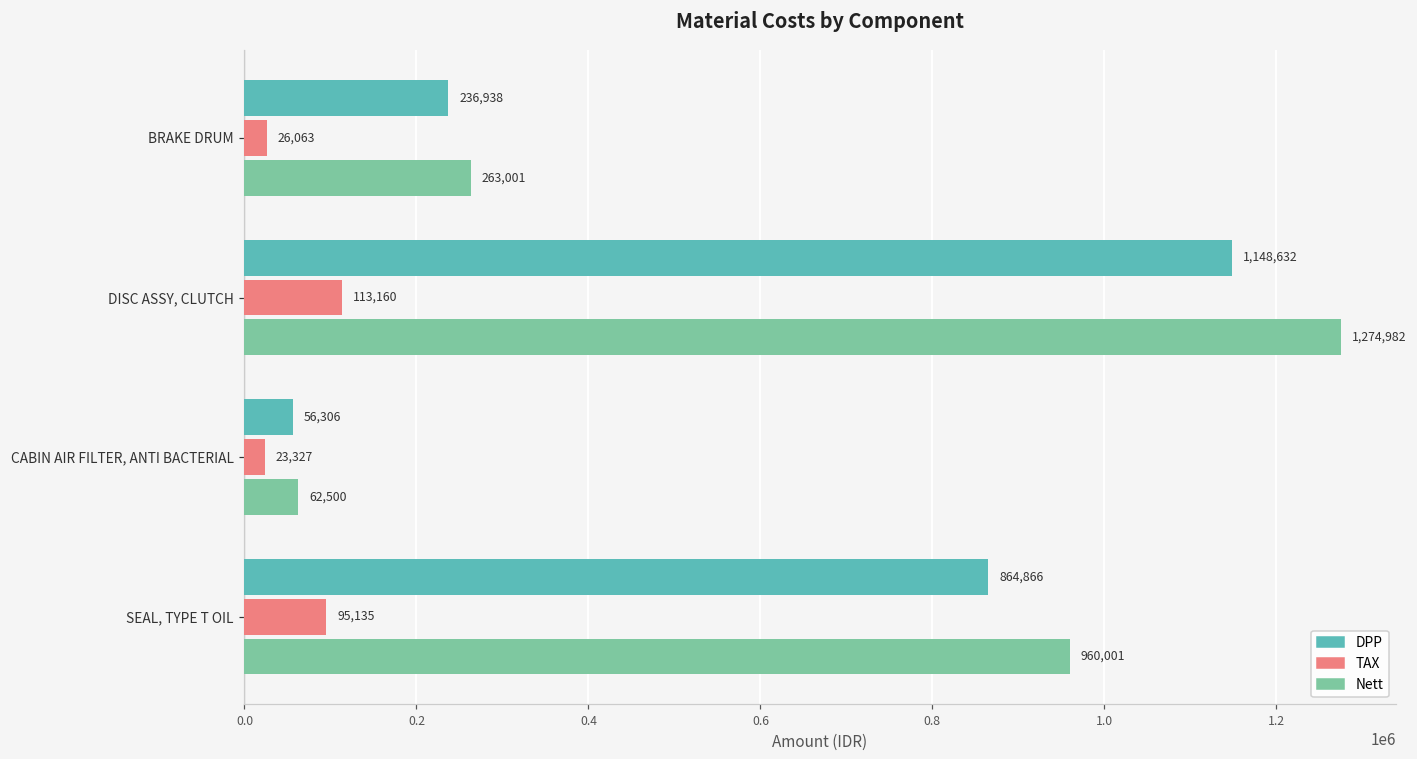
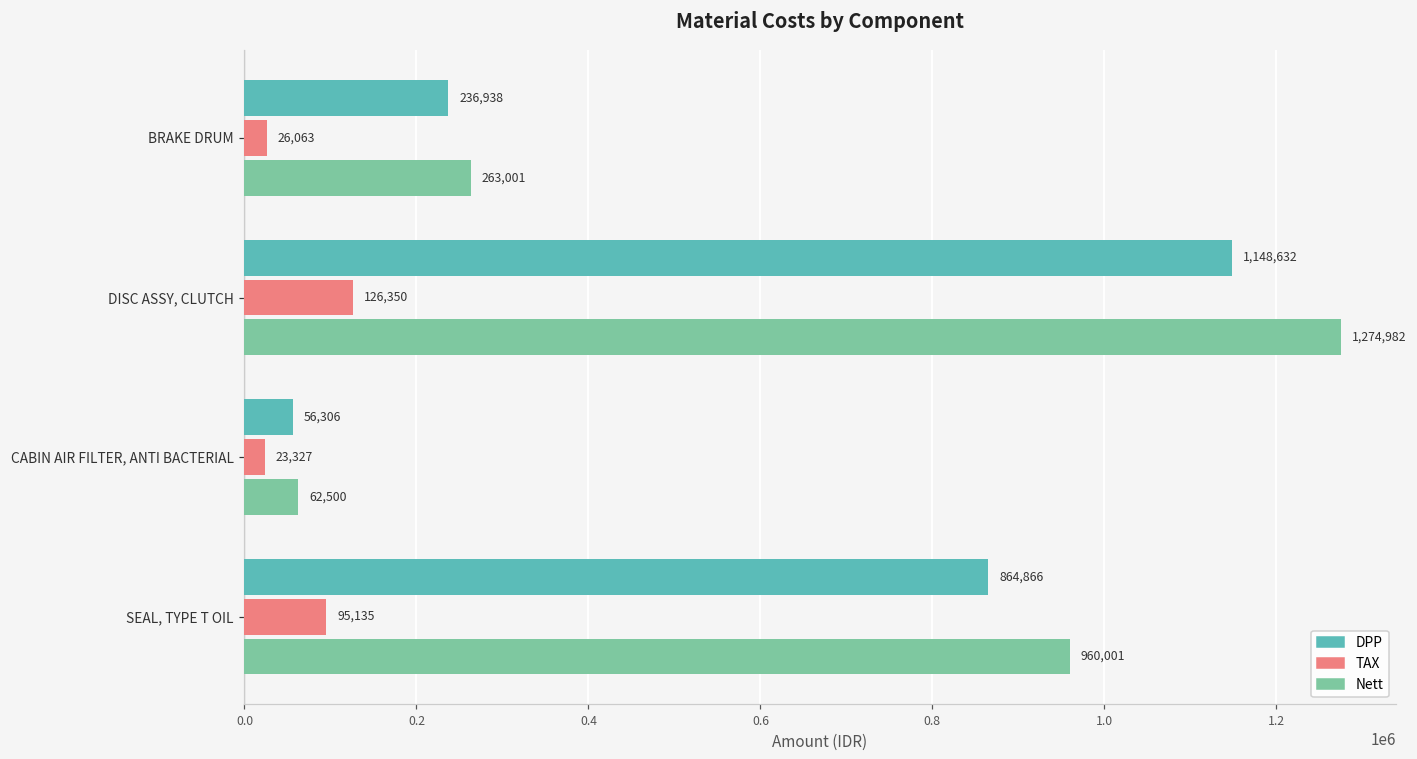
TAX, DISC ASSY, CLUTCH: 113,160 -> 126,350
